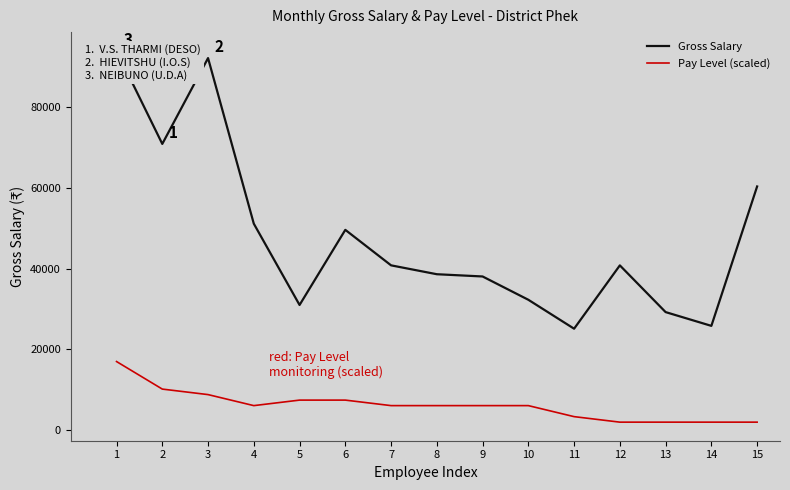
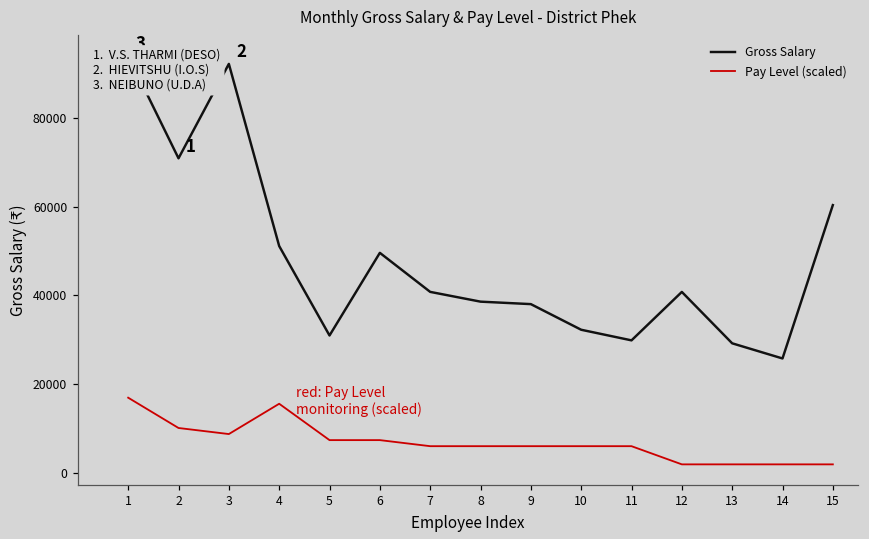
Pay Level (scaled), 4: 6000 -> 16000
Gross Salary, 11: 25000 -> 30000
Pay Level (scaled), 11: 3000 -> 6000
